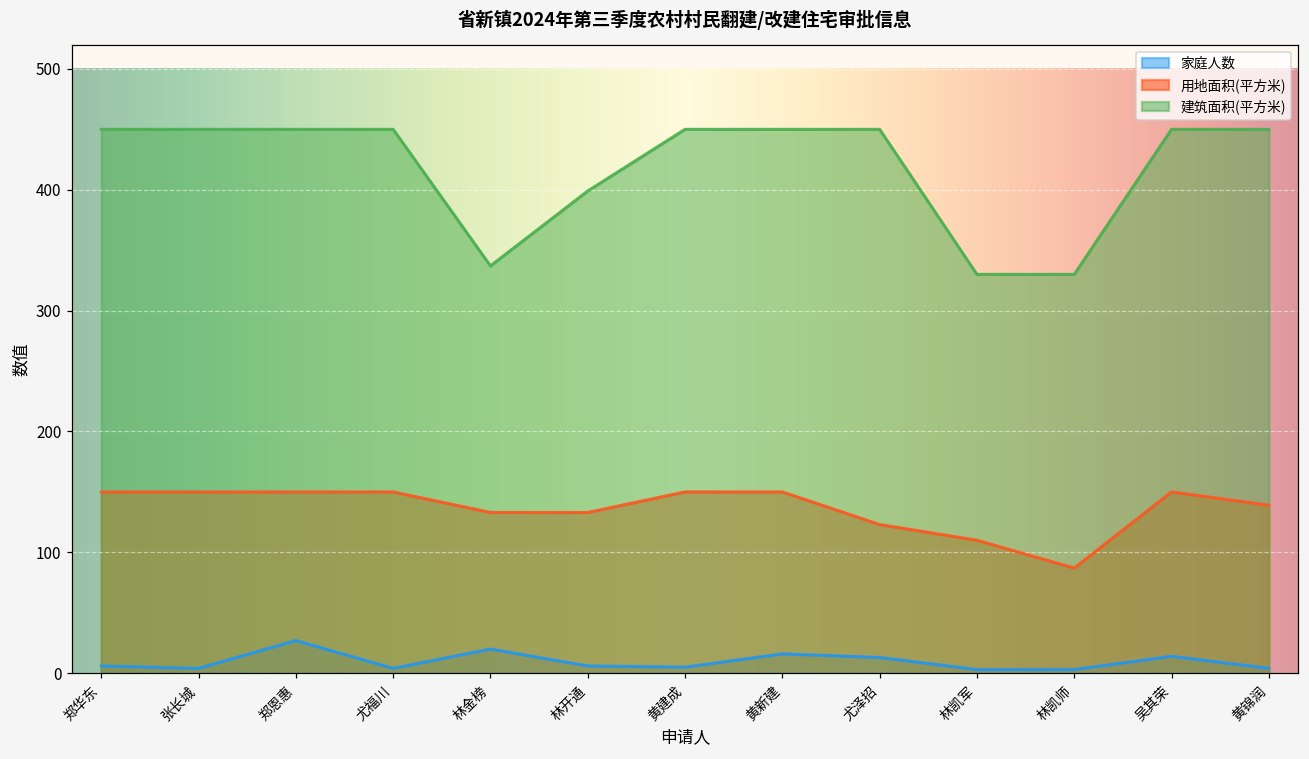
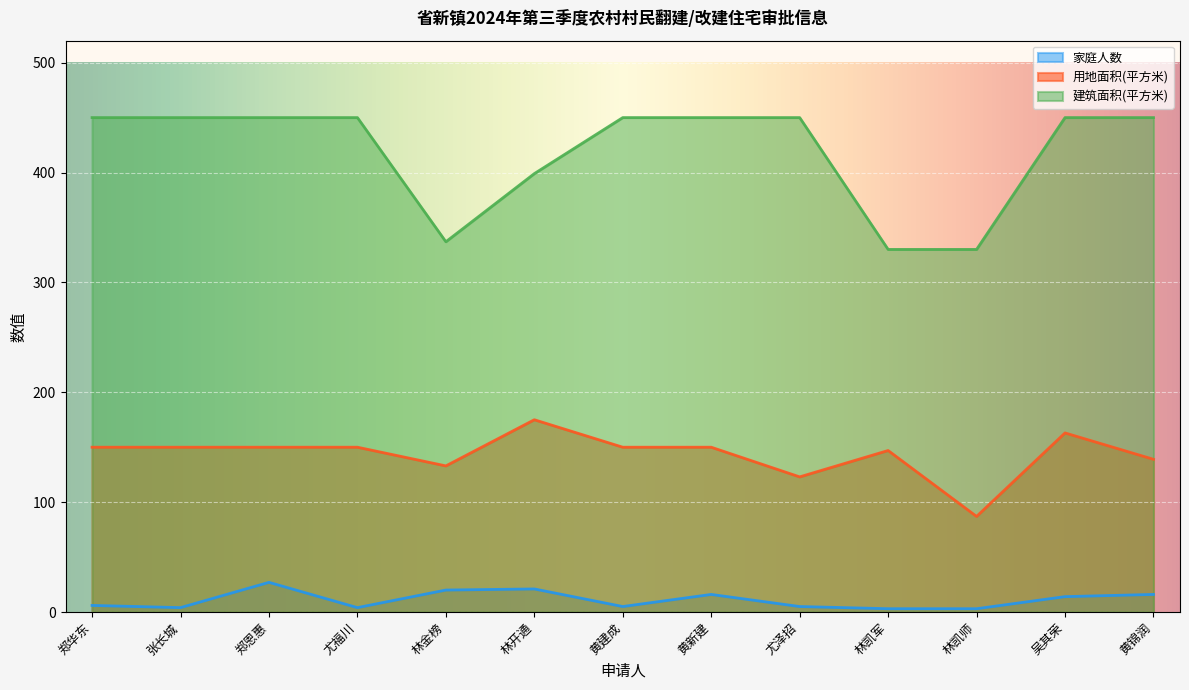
家庭人数, 林开通: 6 -> 21
用地面积(平方米), 林开通: 133 -> 175
家庭人数, 尤泽招: 13 -> 5
用地面积(平方米), 林凯军: 110 -> 147
用地面积(平方米), 吴其荣: 150 -> 163
家庭人数, 黄锦润: 4 -> 16
